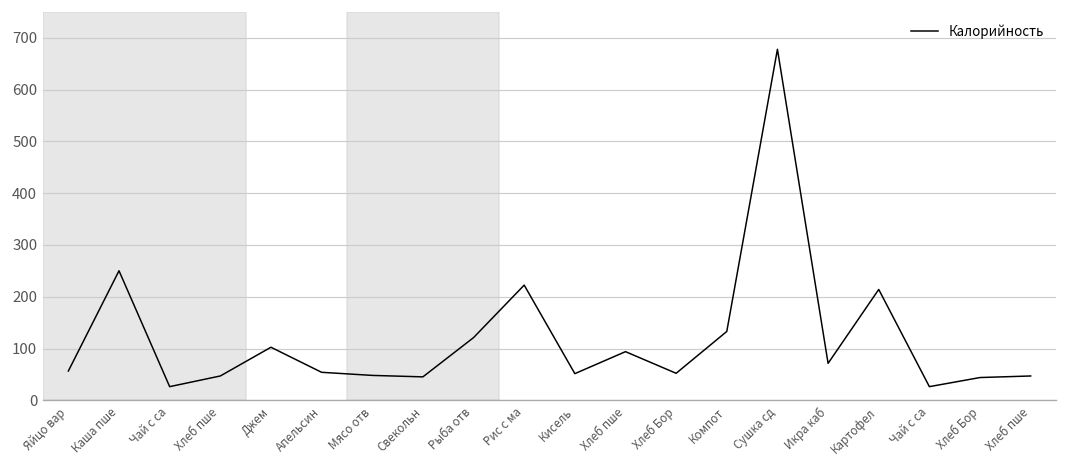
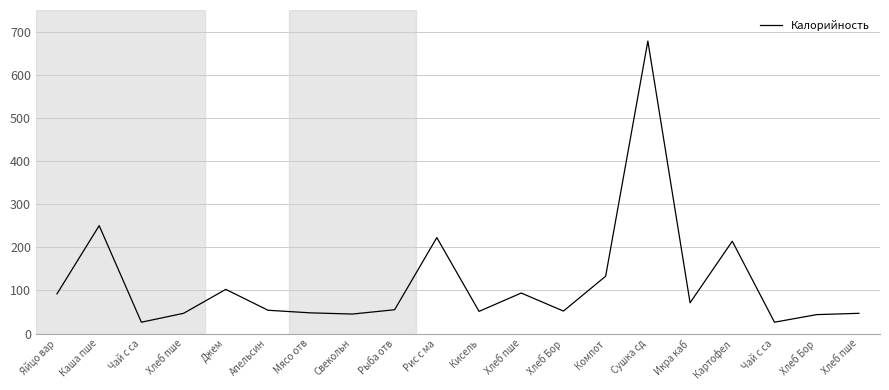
Яйцо вар: 60 -> 90
Рыба отв: 120 -> 60
